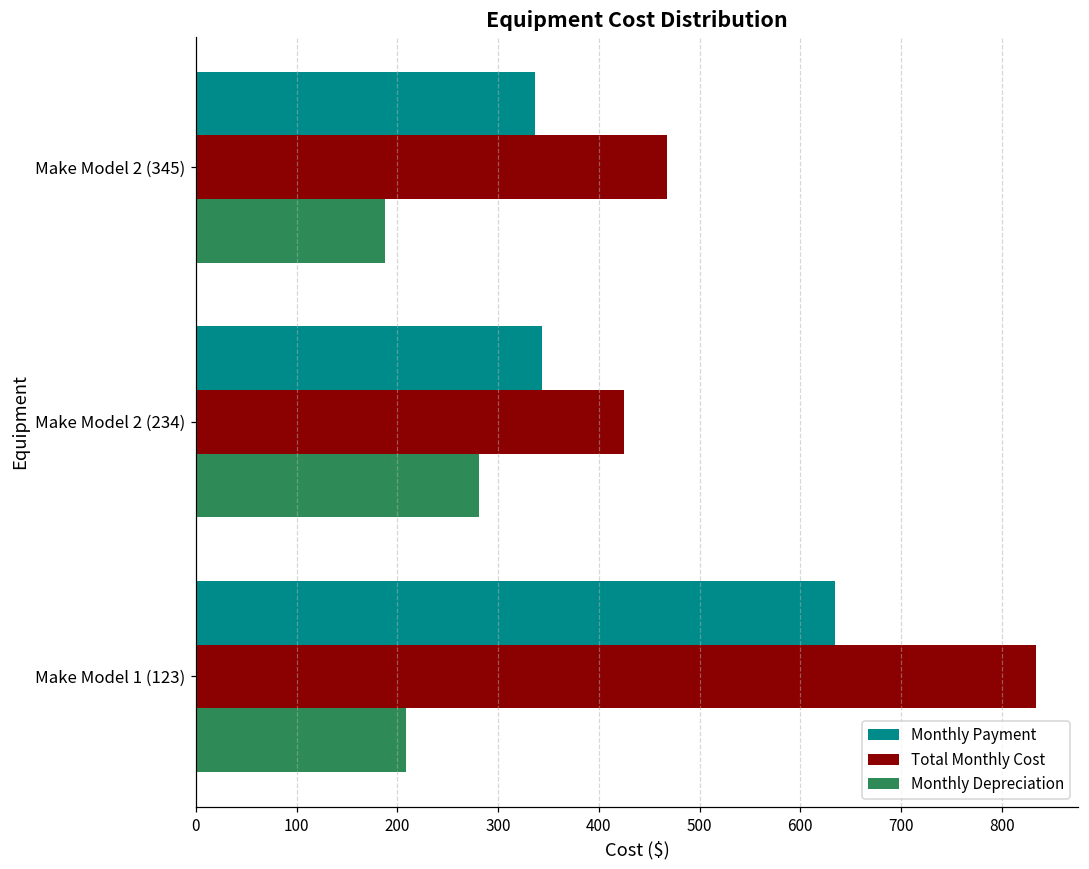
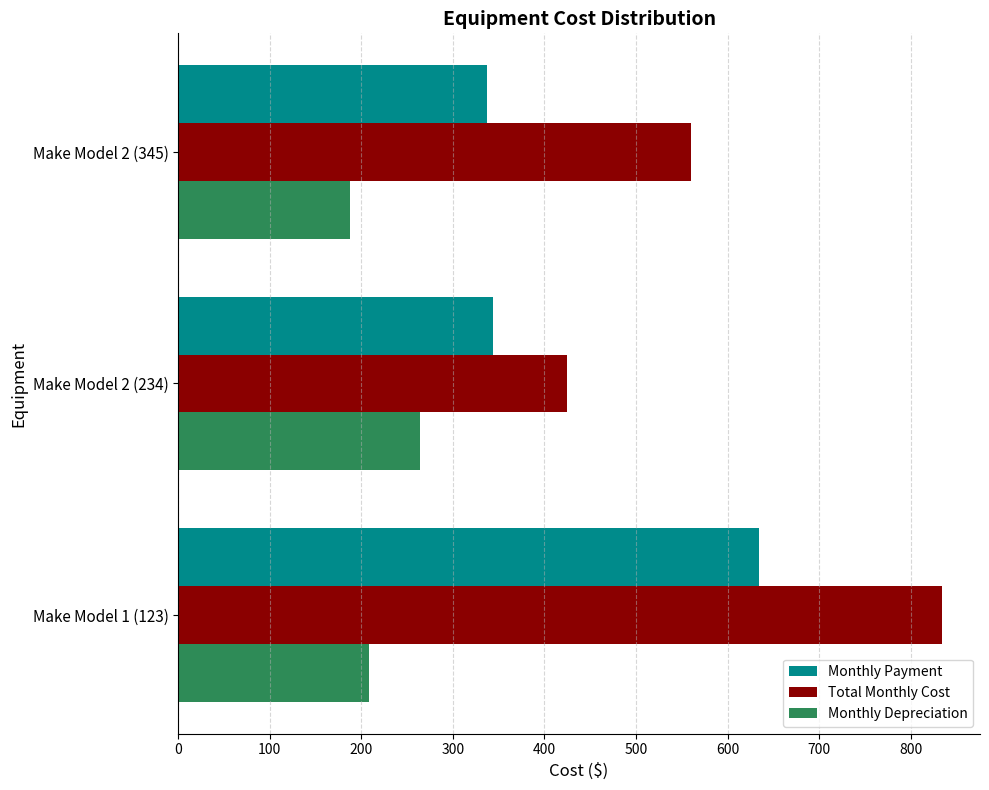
Total Monthly Cost, Make Model 2 (345): 470 -> 560
Monthly Depreciation, Make Model 2 (234): 280 -> 260
